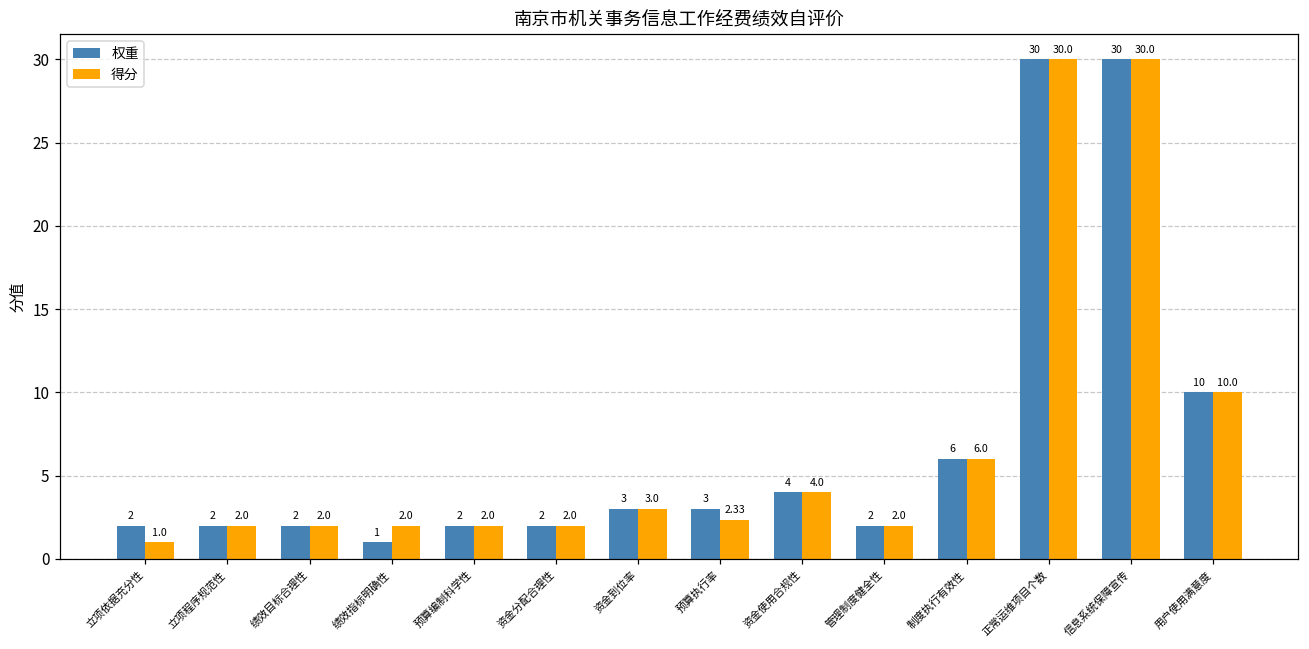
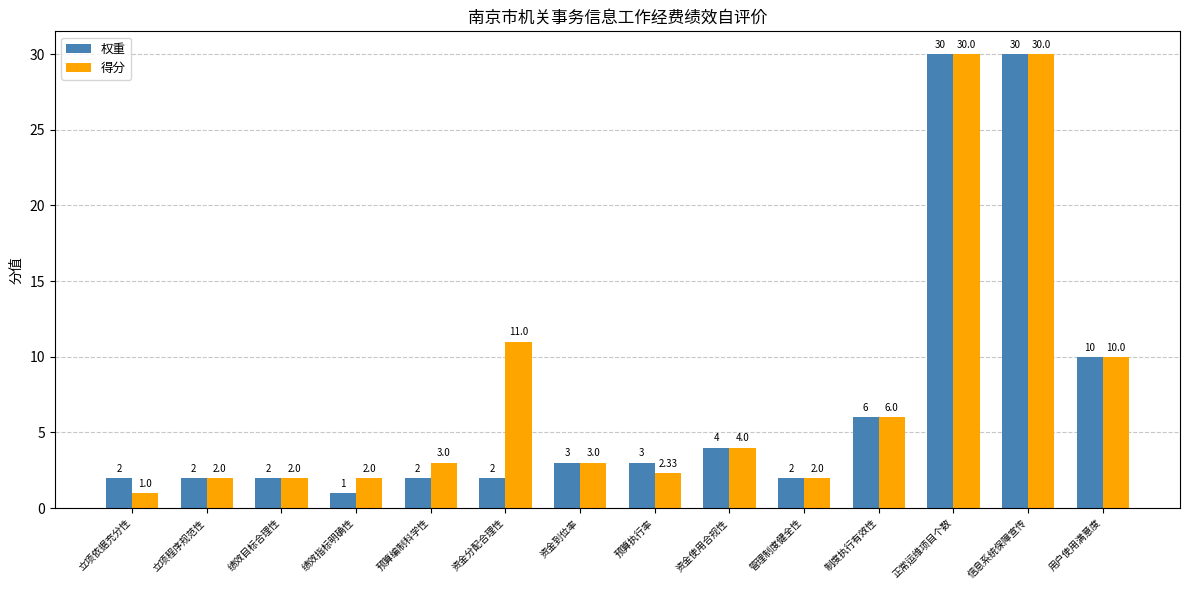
得分, 预算编制科学性: 2.0 -> 3.0
得分, 资金分配合理性: 2.0 -> 11.0
